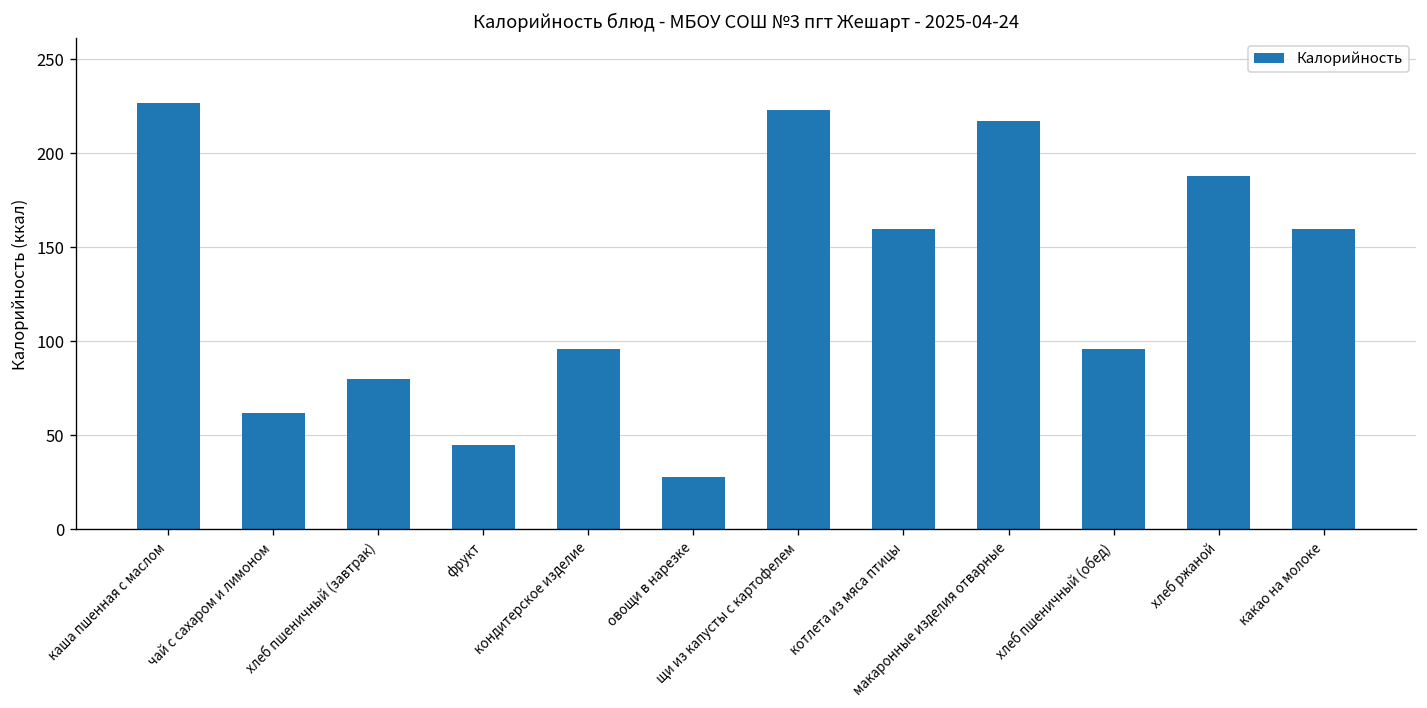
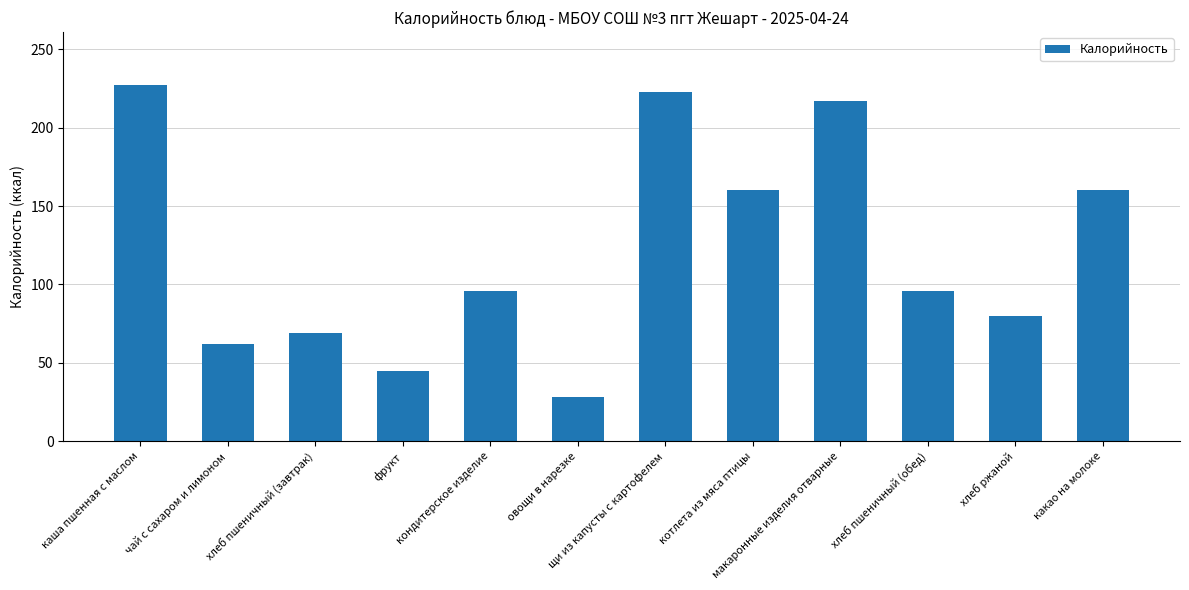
хлеб пшеничный (завтрак): 80 -> 69
хлеб ржаной: 188 -> 80
